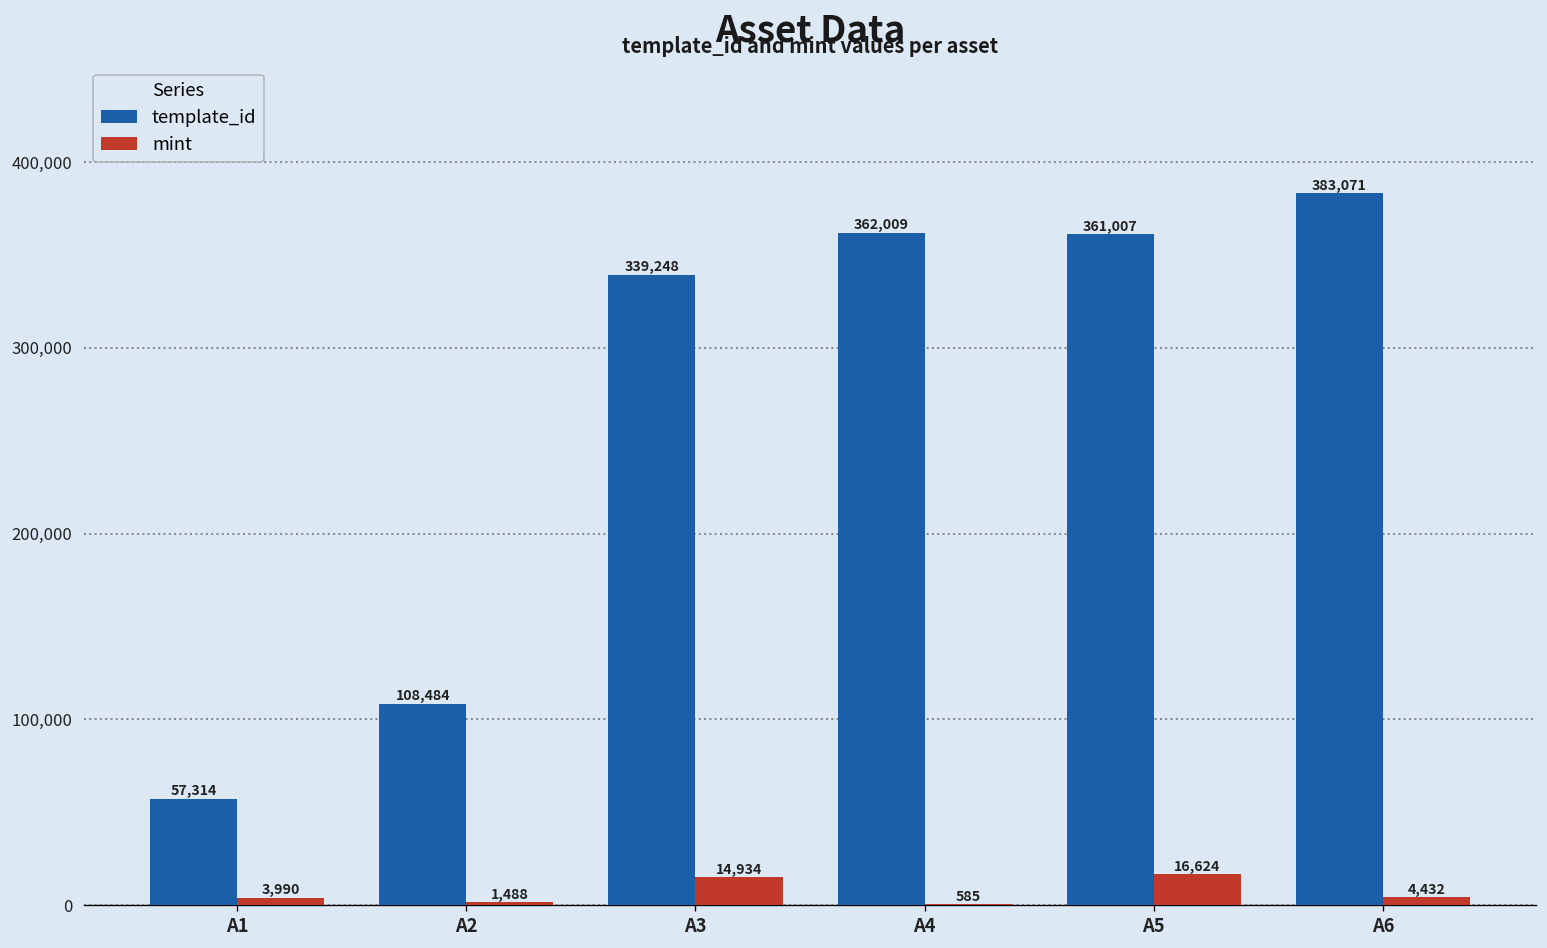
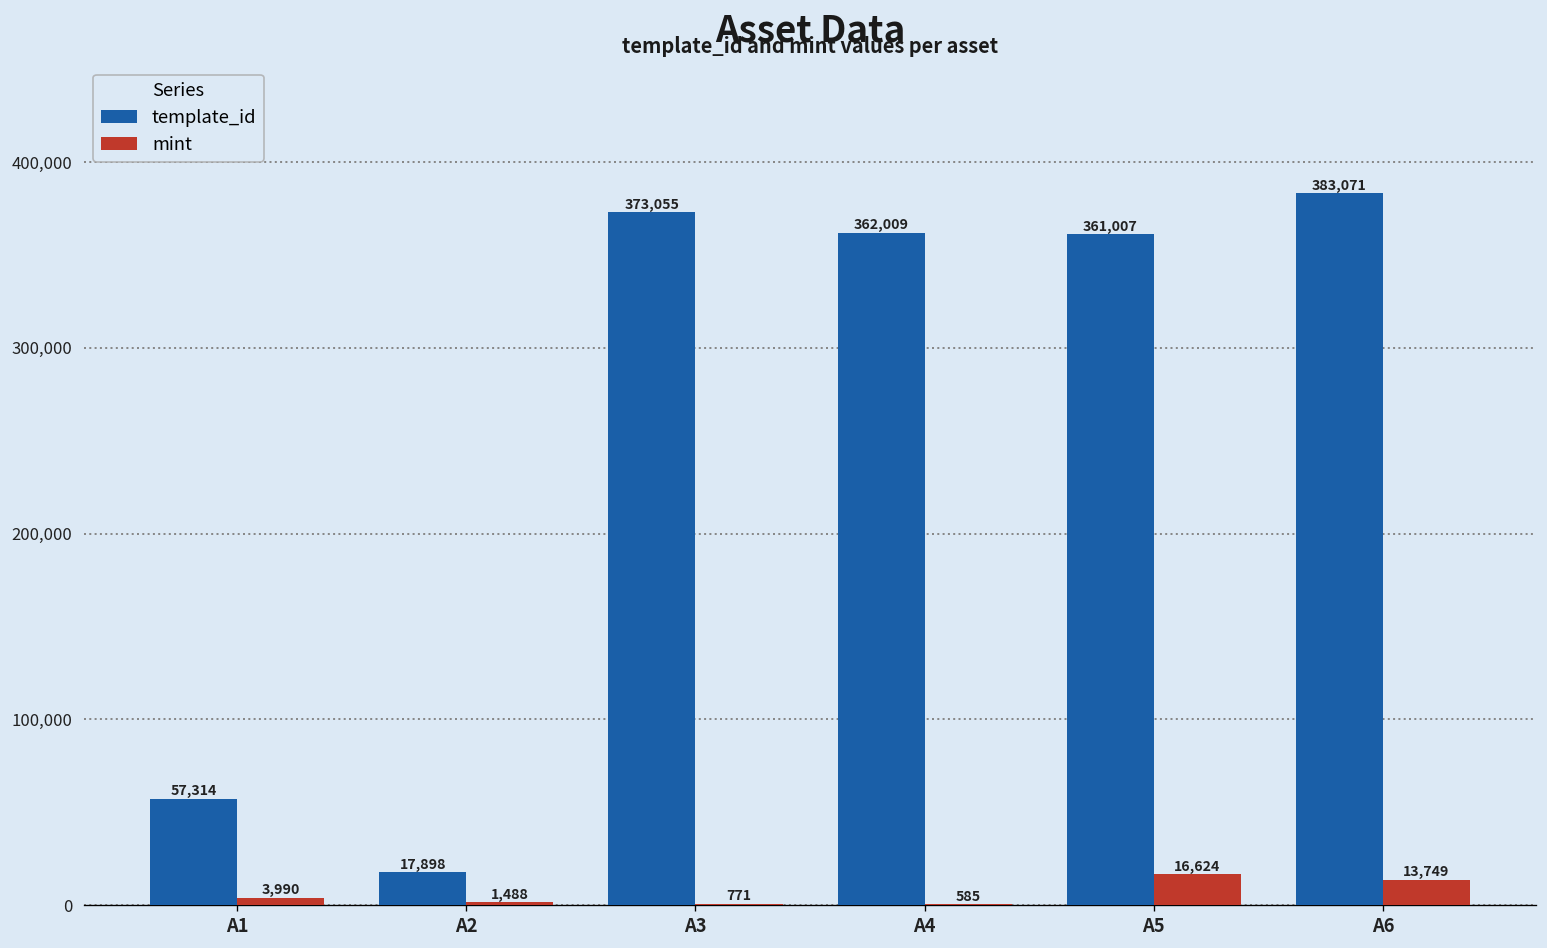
template_id, A2: 108,484 -> 17,898
template_id, A3: 339,248 -> 373,055
mint, A3: 14,934 -> 771
mint, A6: 4,432 -> 13,749
